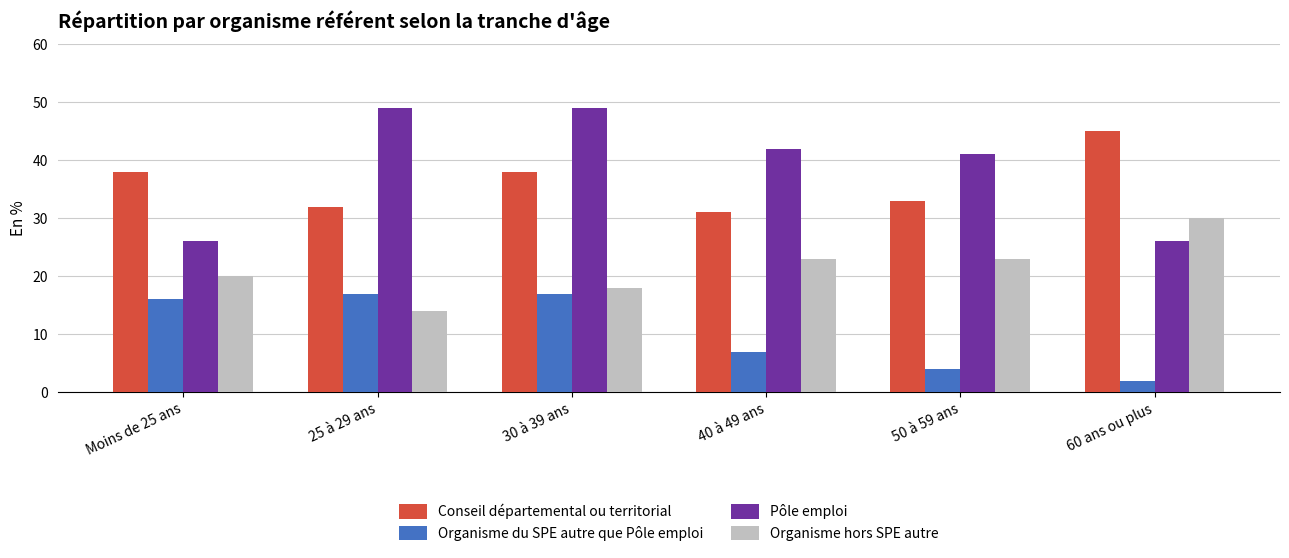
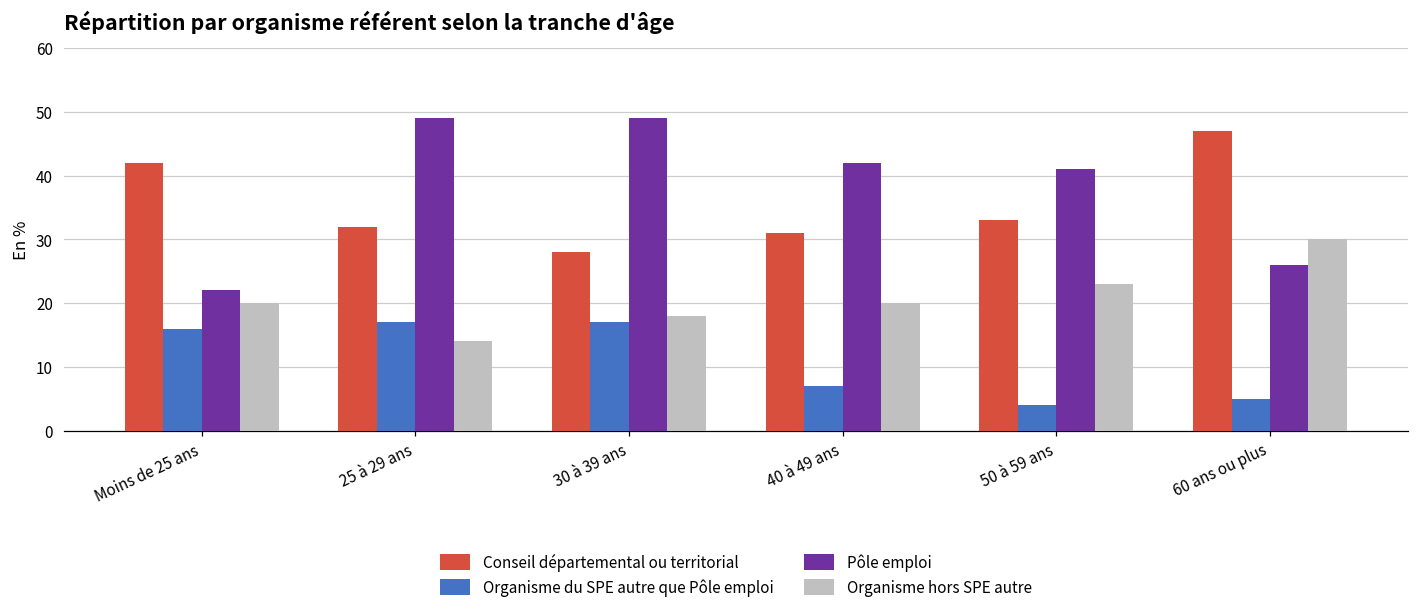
Conseil départemental ou territorial, Moins de 25 ans: 38 -> 42
Pôle emploi, Moins de 25 ans: 26 -> 22
Conseil départemental ou territorial, 30 à 39 ans: 38 -> 28
Organisme hors SPE autre, 40 à 49 ans: 23 -> 20
Conseil départemental ou territorial, 60 ans ou plus: 45 -> 47
Organisme du SPE autre que Pôle emploi, 60 ans ou plus: 2 -> 5
